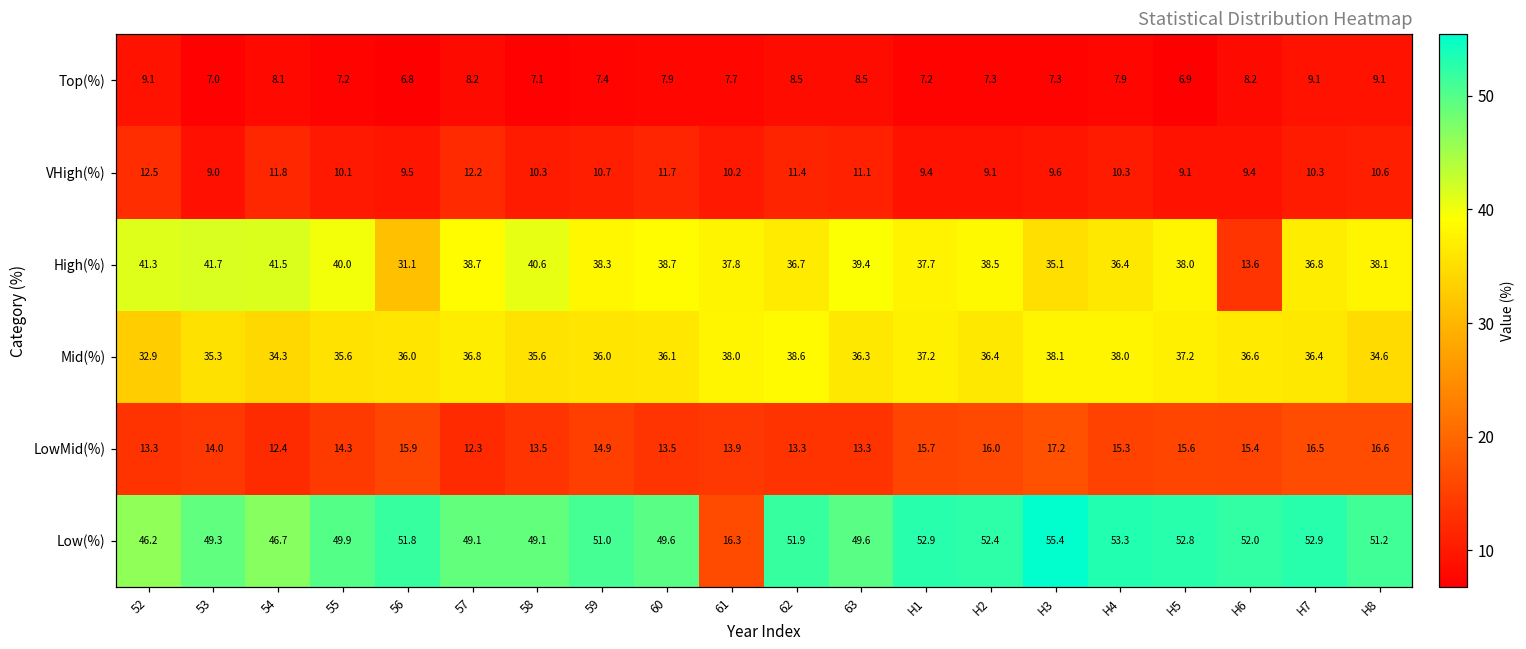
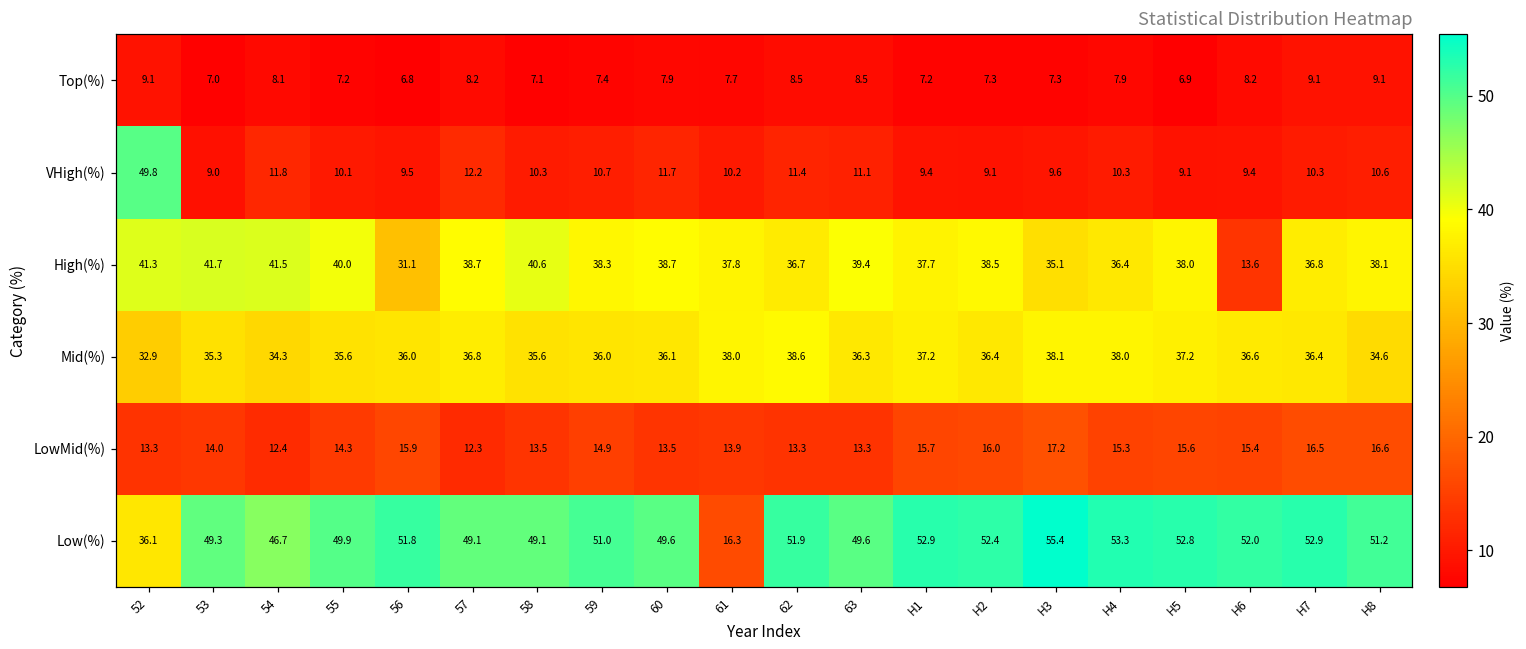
VHigh(%), 52: 12.5 -> 49.8
Low(%), 52: 46.2 -> 36.1
